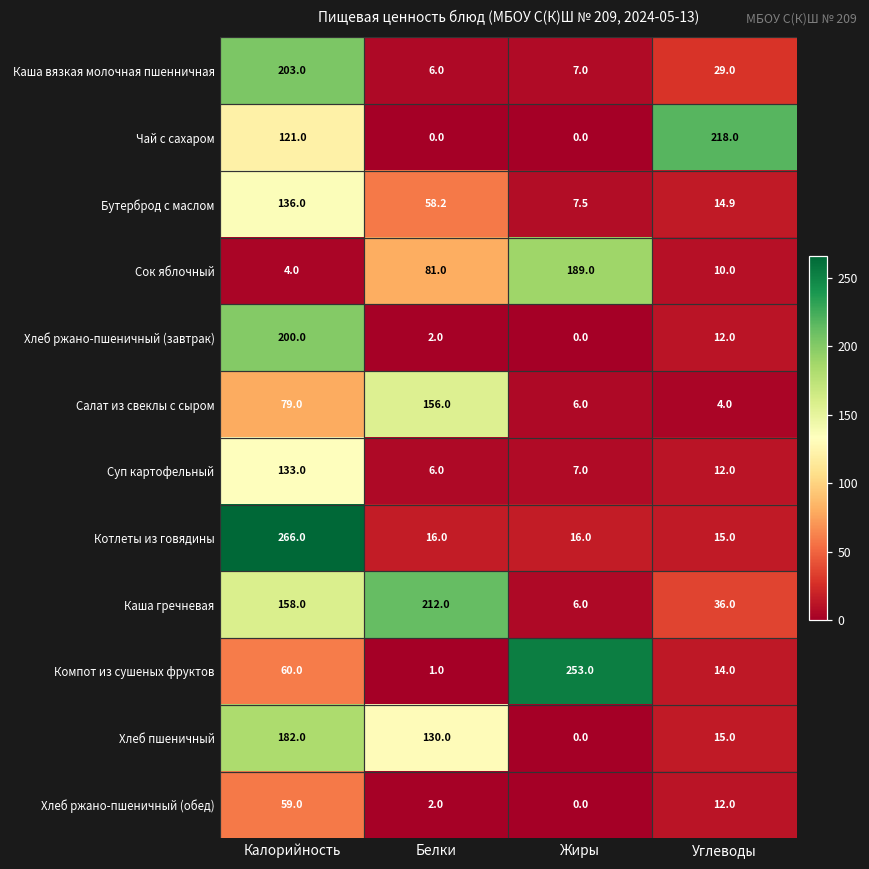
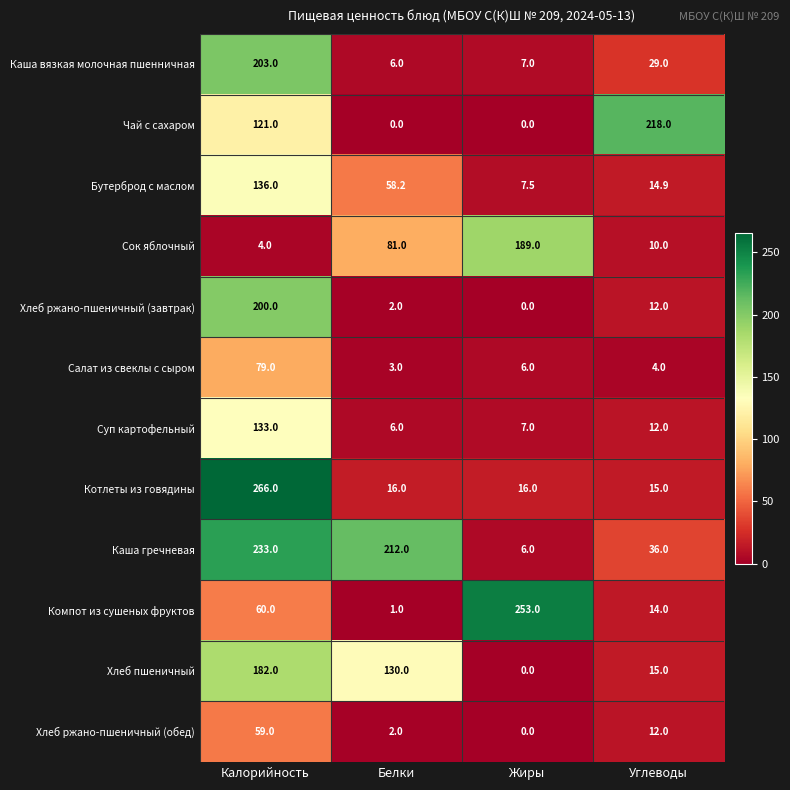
Салат из свеклы с сыром, Белки: 156.0 -> 3.0
Каша гречневая, Калорийность: 158.0 -> 233.0
